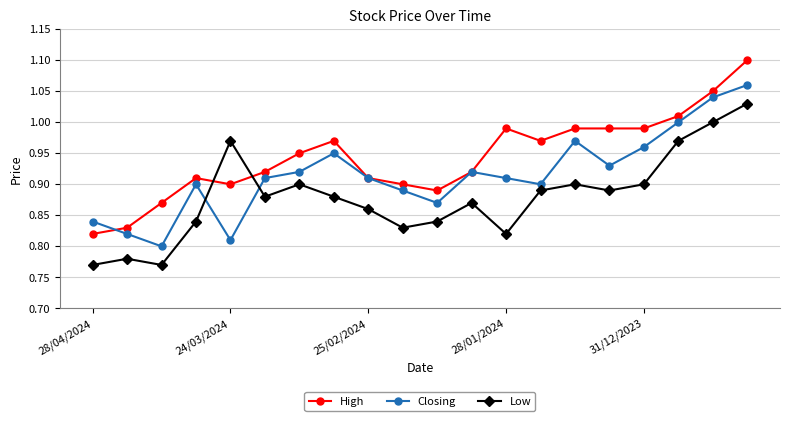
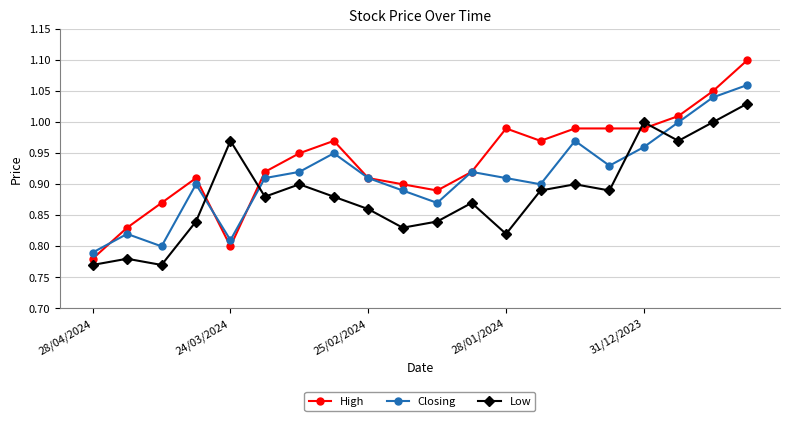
High, 28/04/2024: 0.82 -> 0.78
Closing, 28/04/2024: 0.84 -> 0.79
High, 24/03/2024: 0.9 -> 0.8
Low, 31/12/2023: 0.9 -> 1.0
